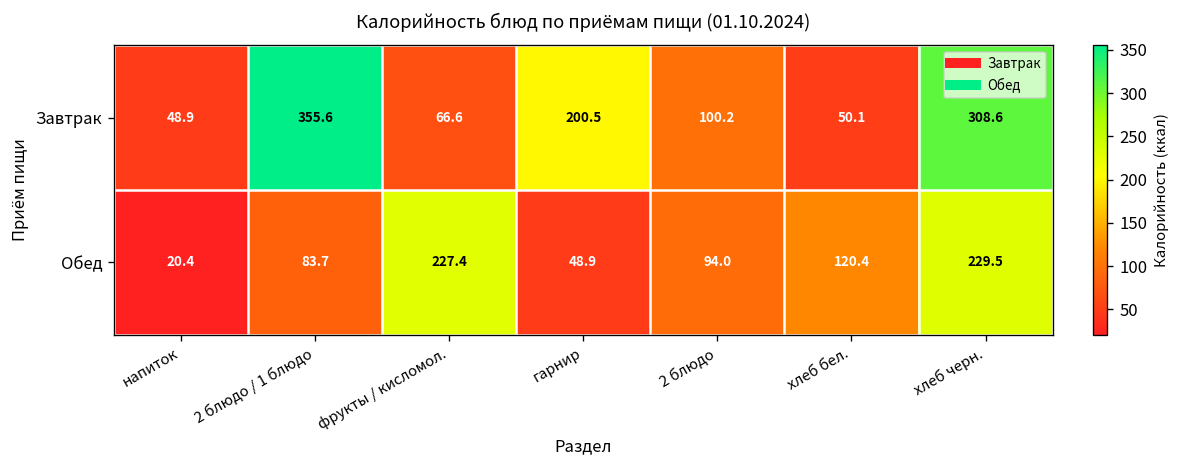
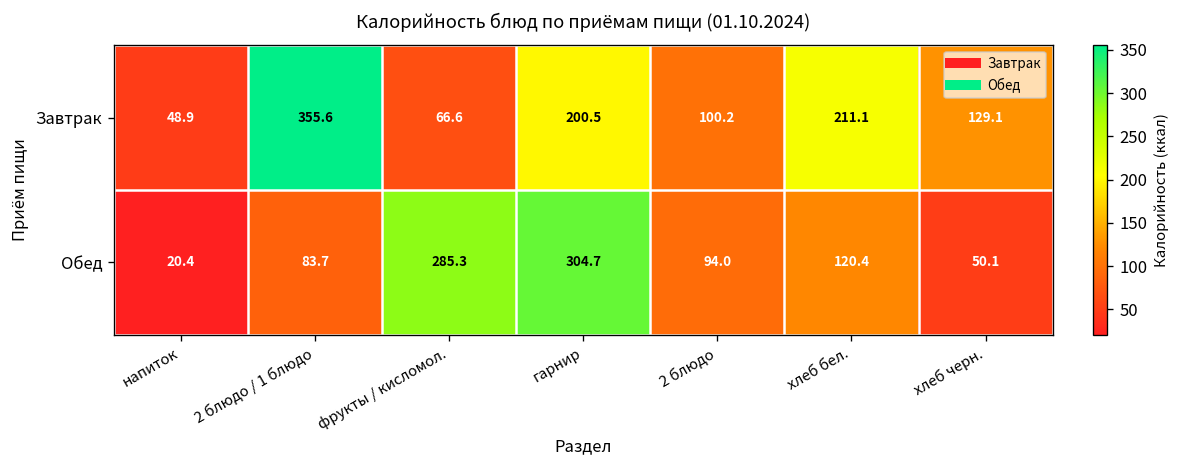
Завтрак, хлеб бел.: 50.1 -> 211.1
Завтрак, хлеб черн.: 308.6 -> 129.1
Обед, фрукты / кисломол.: 227.4 -> 285.3
Обед, гарнир: 48.9 -> 304.7
Обед, хлеб черн.: 229.5 -> 50.1
